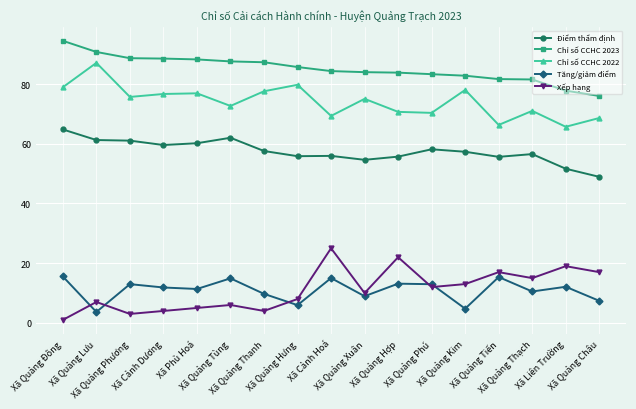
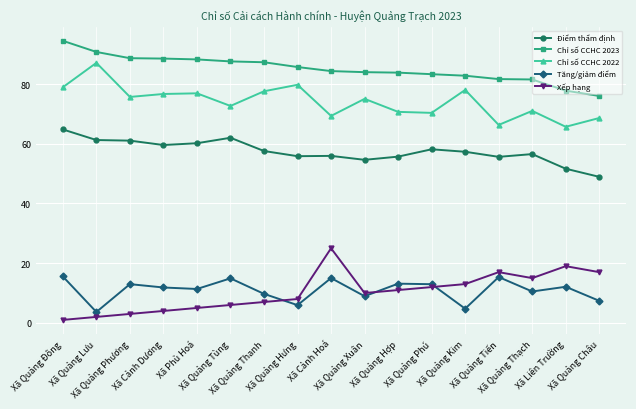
Xếp hạng, Xã Quảng Lưu: 7 -> 2
Xếp hạng, Xã Quảng Thanh: 4 -> 7
Xếp hạng, Xã Quảng Hợp: 22 -> 11
